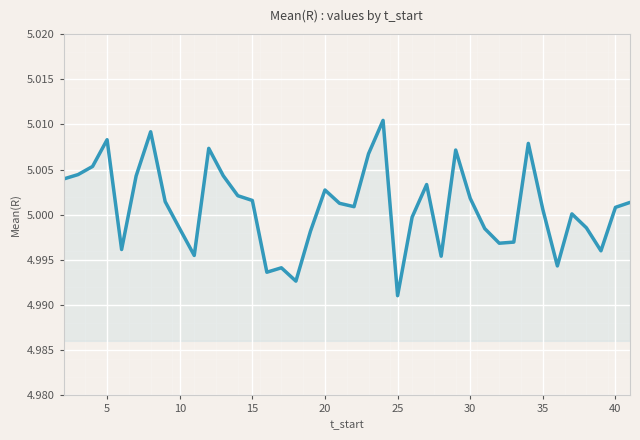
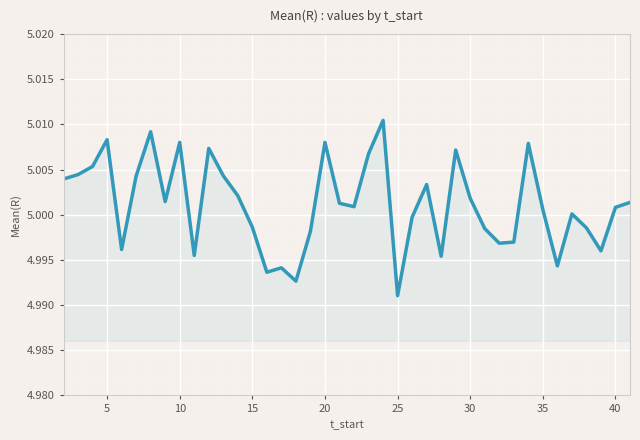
10: 4.998 -> 5.008
15: 5.002 -> 4.999
20: 5.003 -> 5.008
